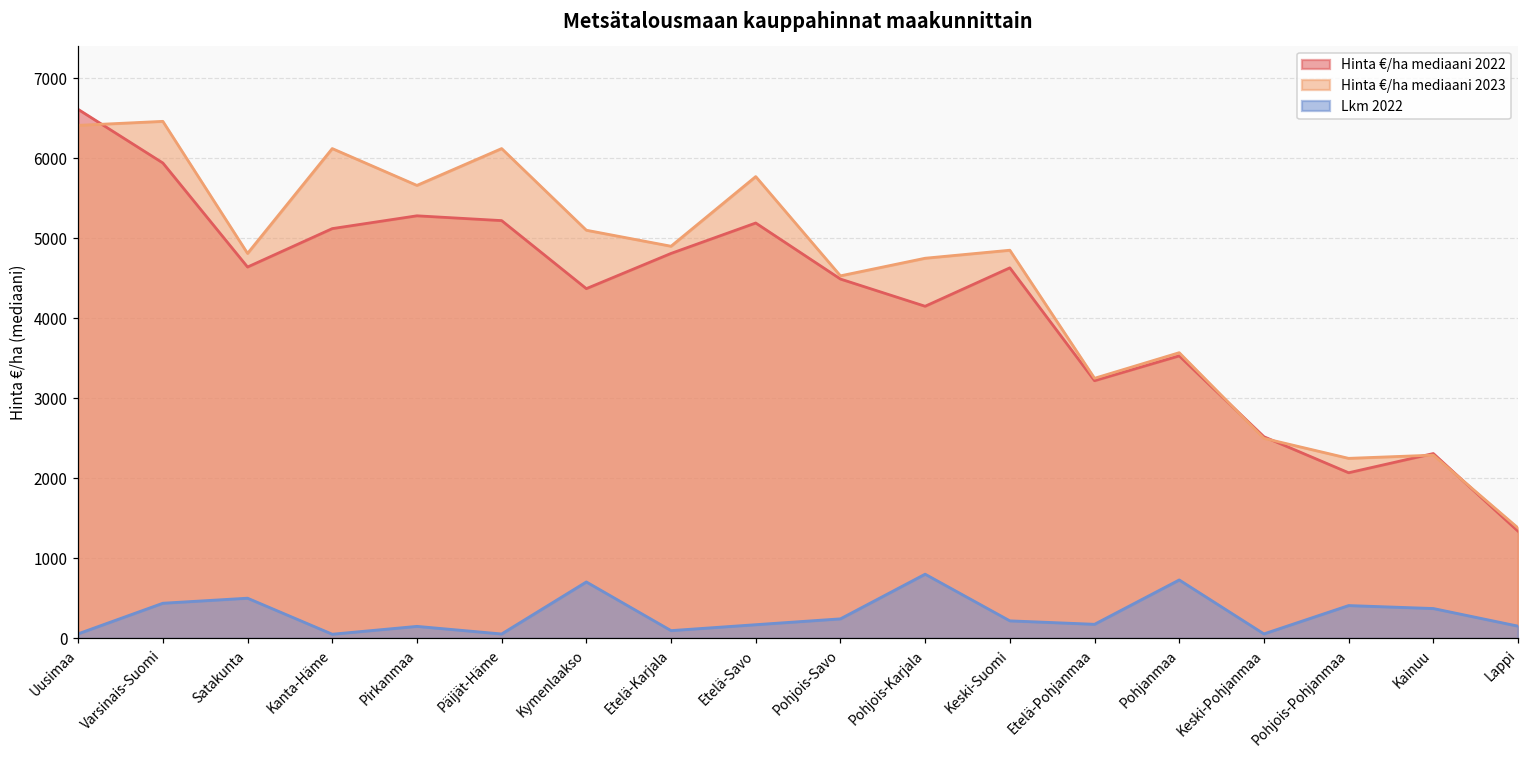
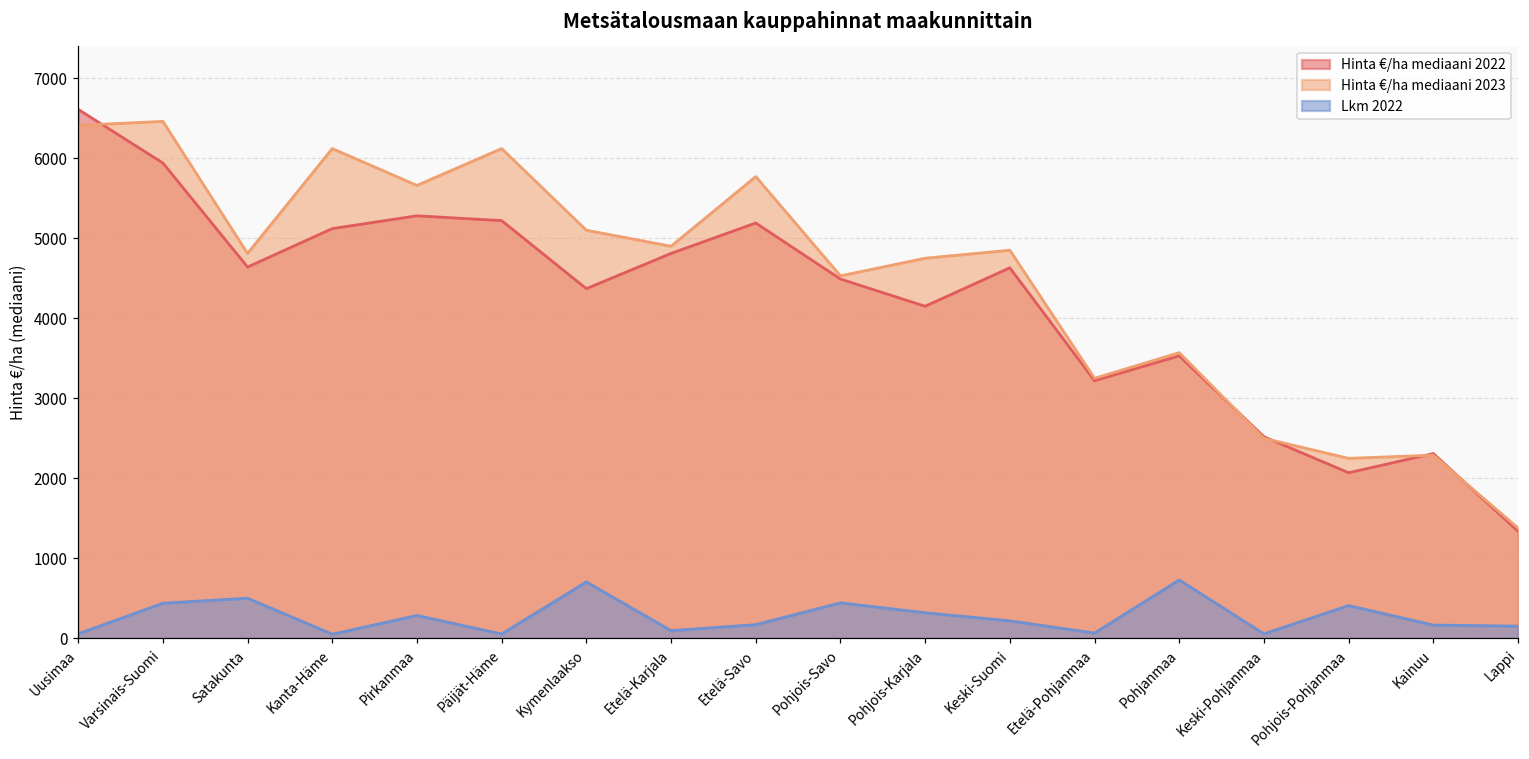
Lkm 2022, Pirkanmaa: 200 -> 300
Lkm 2022, Pohjois-Savo: 200 -> 400
Lkm 2022, Pohjois-Karjala: 800 -> 300
Lkm 2022, Etelä-Pohjanmaa: 200 -> 100
Lkm 2022, Kainuu: 400 -> 200
